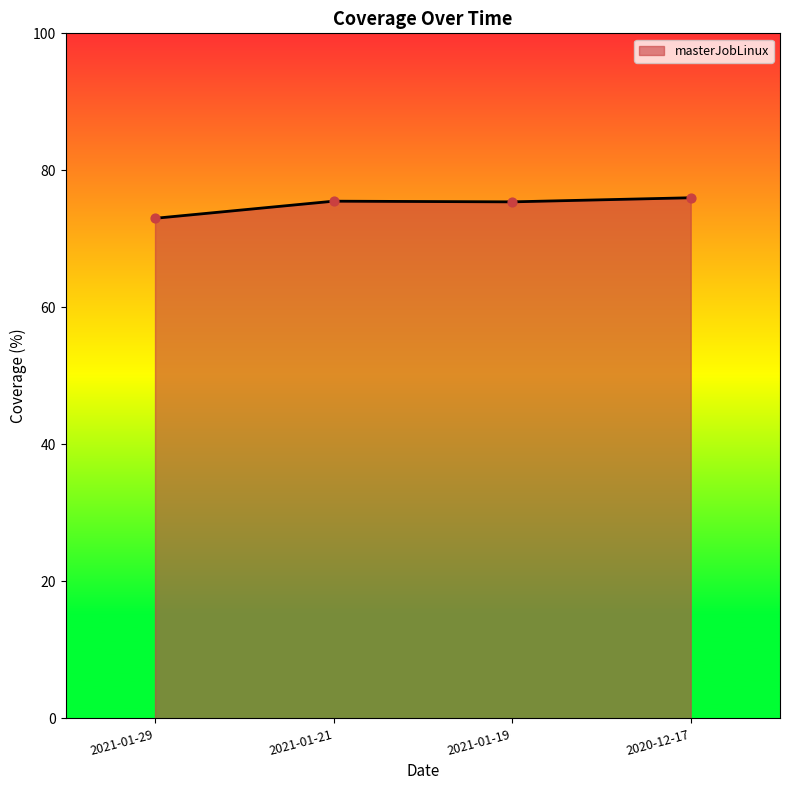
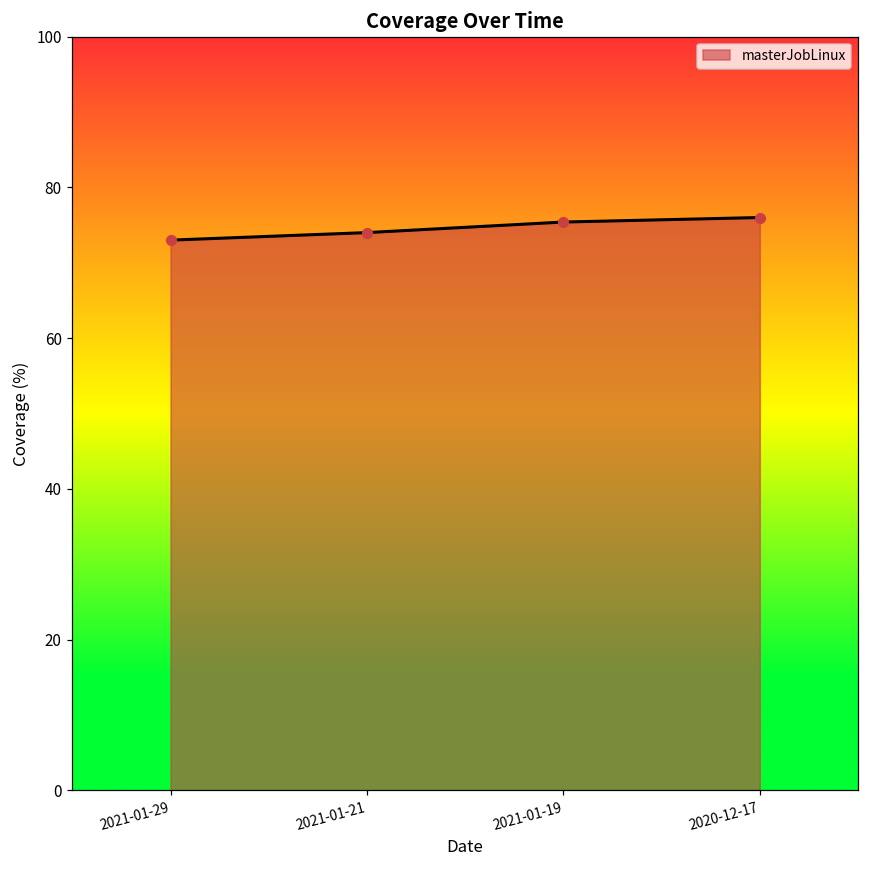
2021-01-21: 76 -> 74
